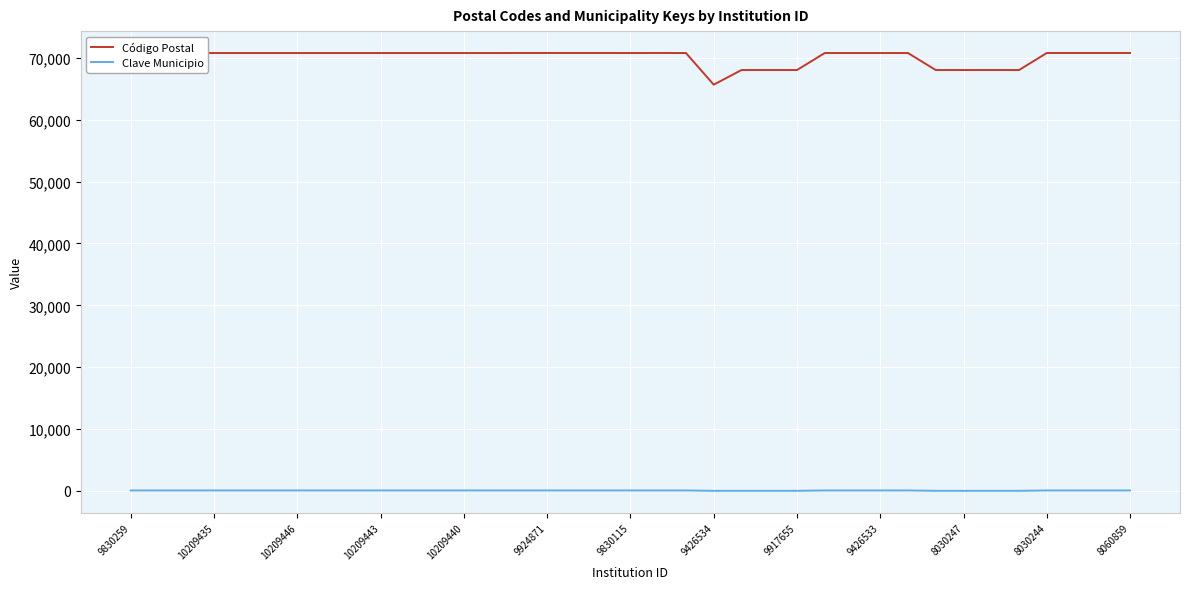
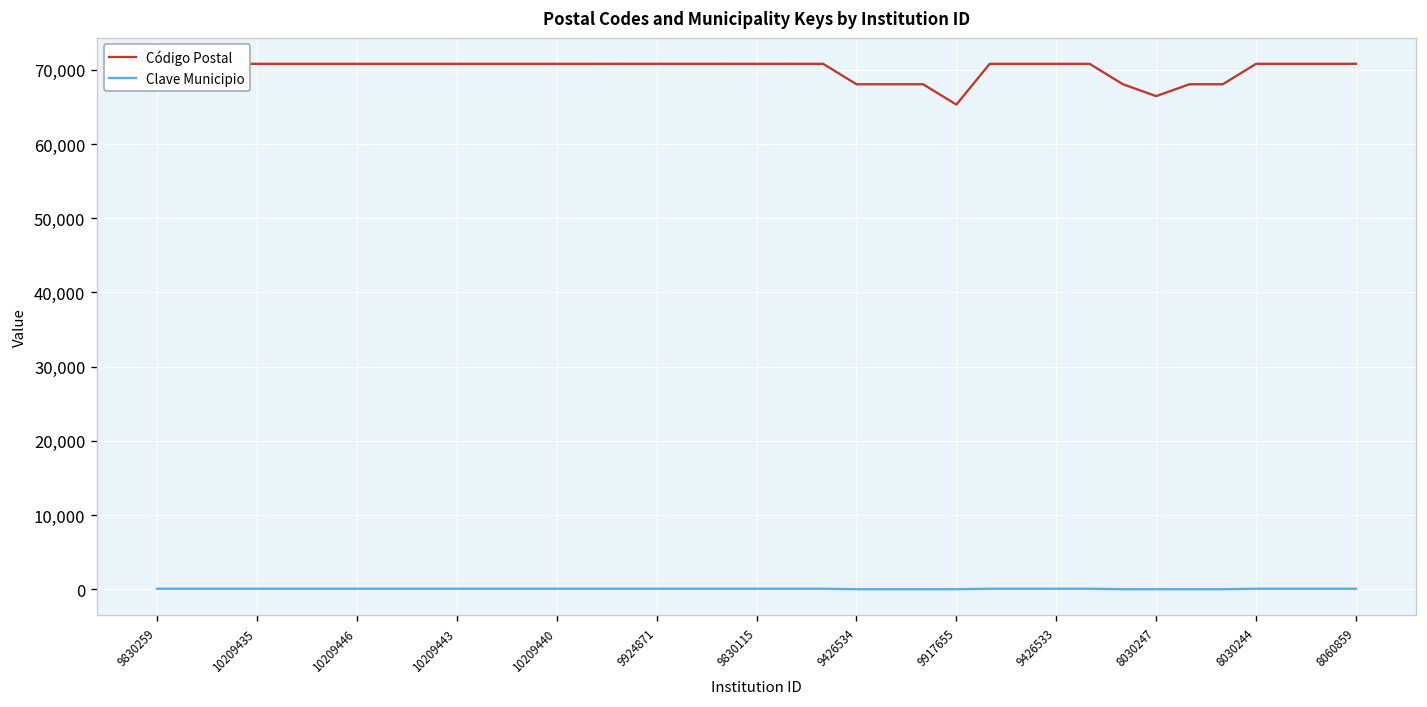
Código Postal, 9426534: 66,000 -> 68,000
Código Postal, 9917655: 68,000 -> 65,000
Código Postal, 8030247: 68,000 -> 66,000
